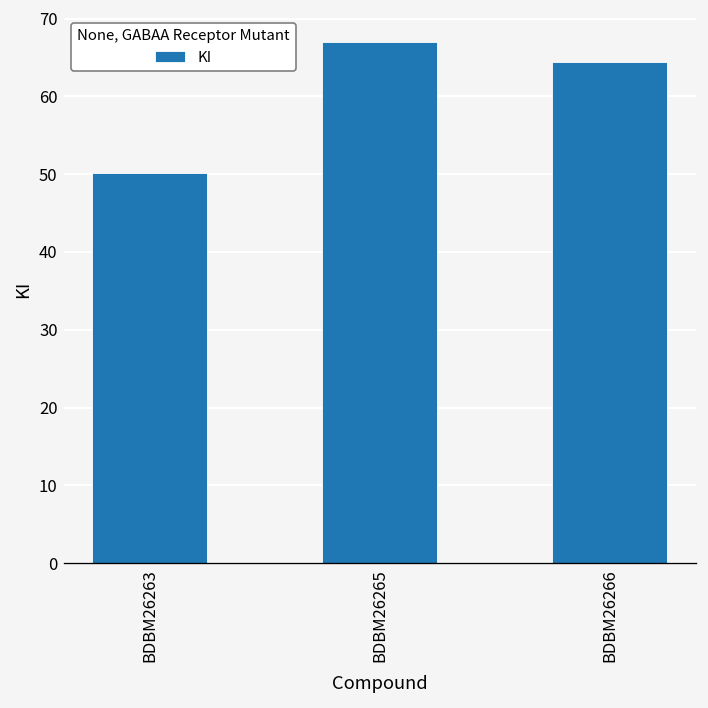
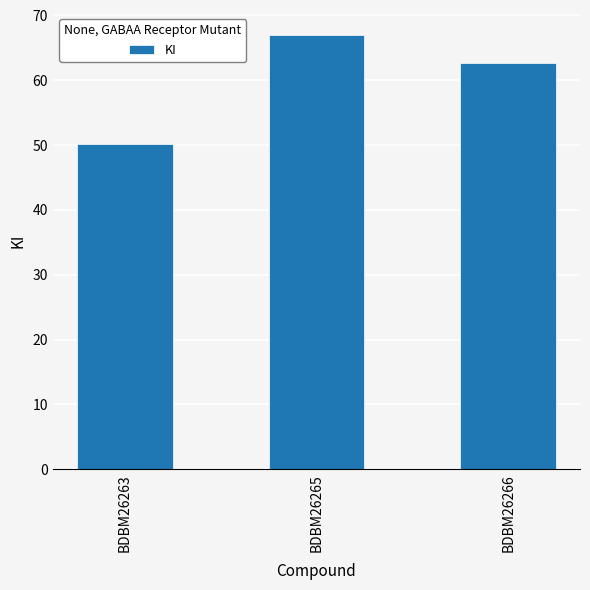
BDBM26266: 64 -> 63
